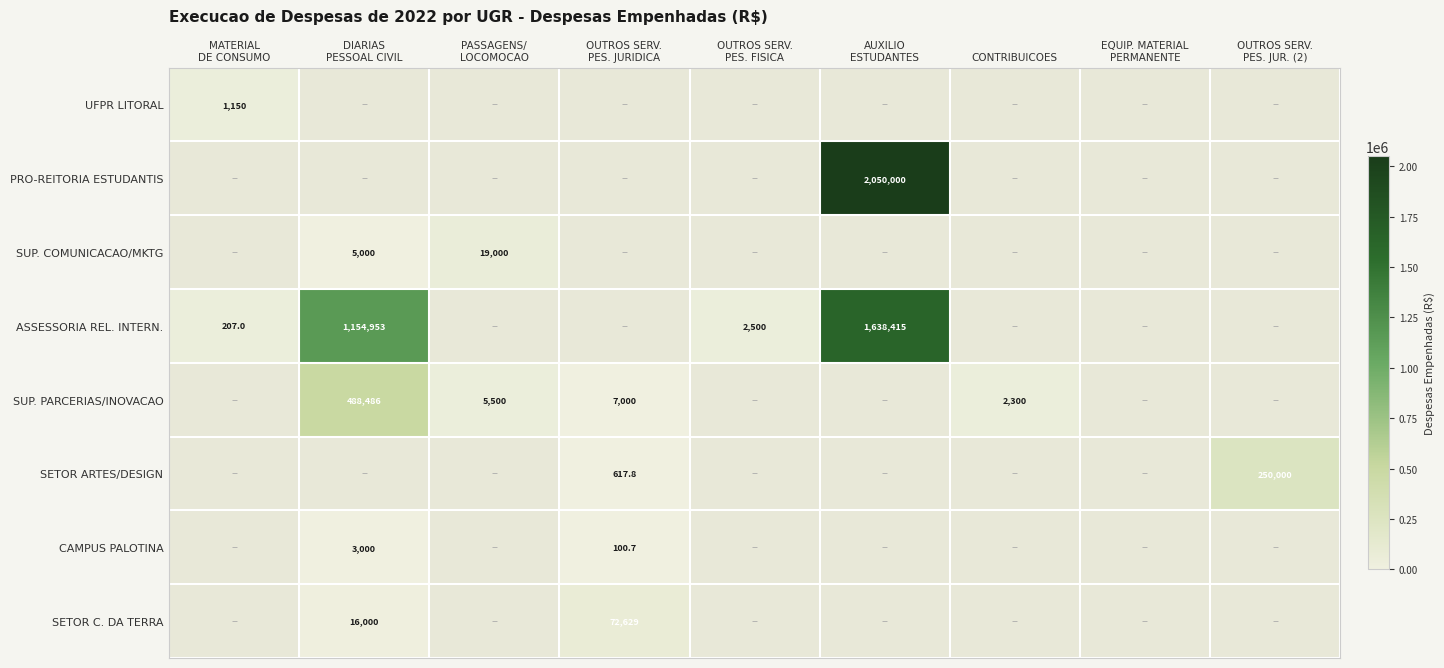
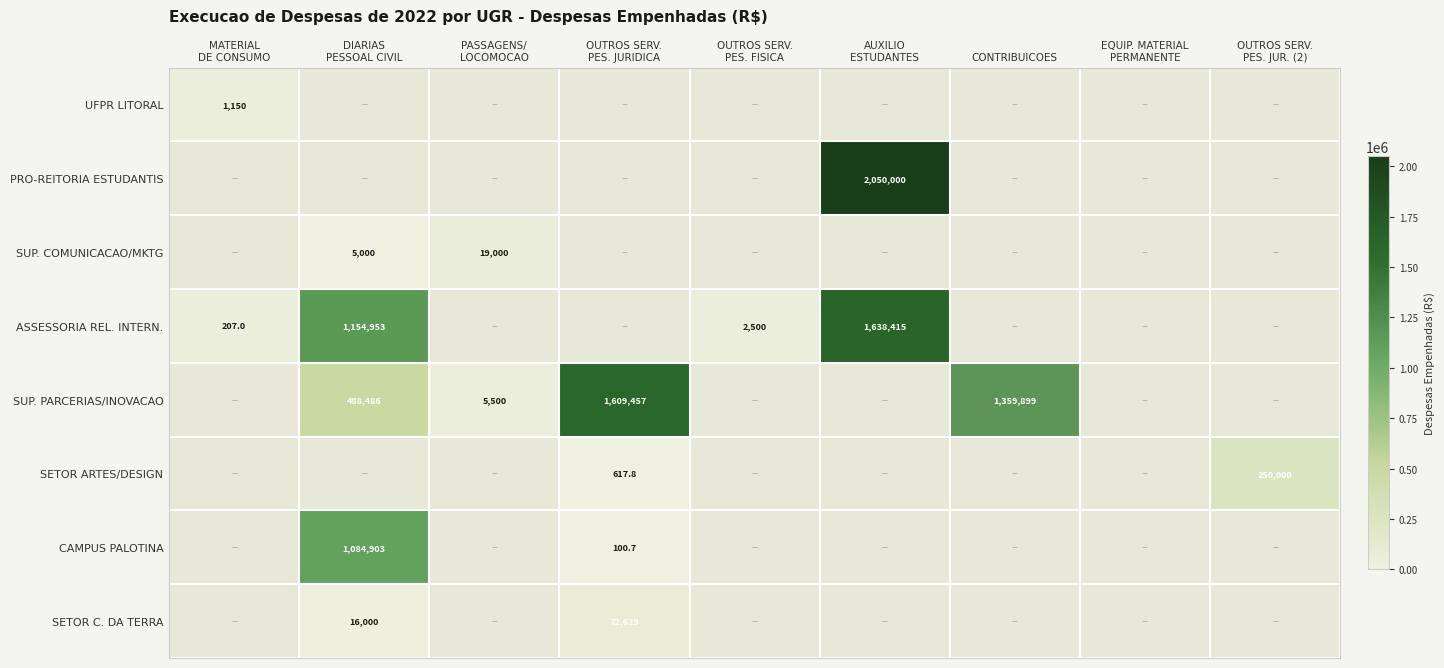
SUP. PARCERIAS/INOVACAO, OUTROS SERV. PES. JURIDICA: 7,000 -> 1,609,457
SUP. PARCERIAS/INOVACAO, CONTRIBUICOES: 2,300 -> 1,359,899
CAMPUS PALOTINA, DIARIAS PESSOAL CIVIL: 3,000 -> 1,084,903
